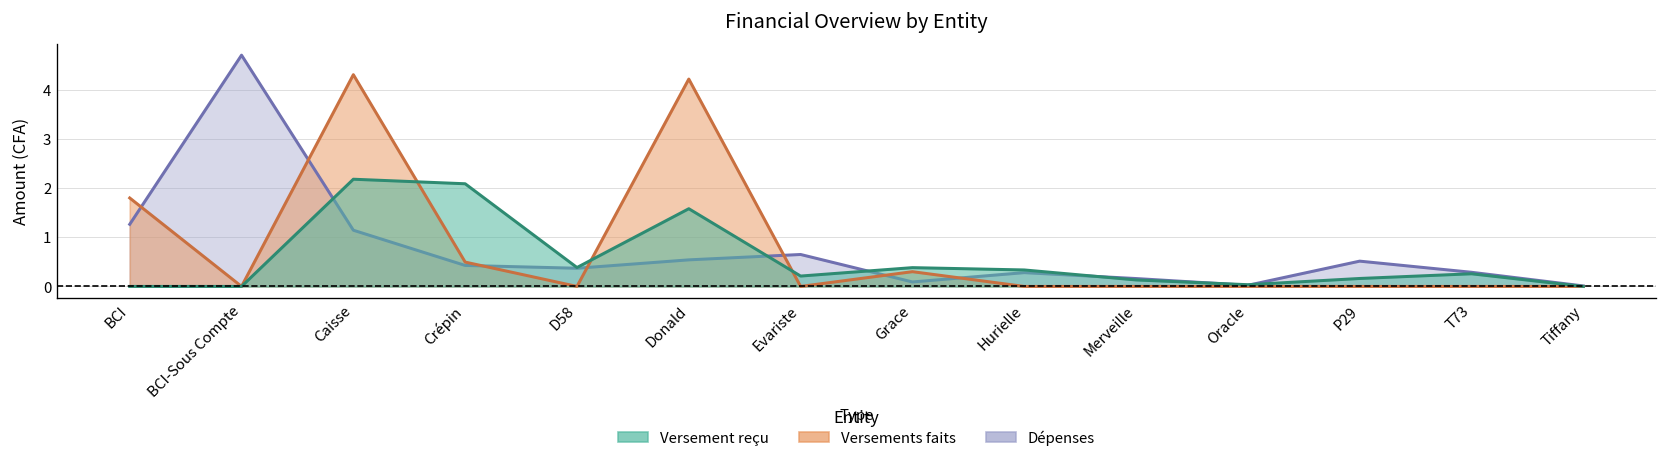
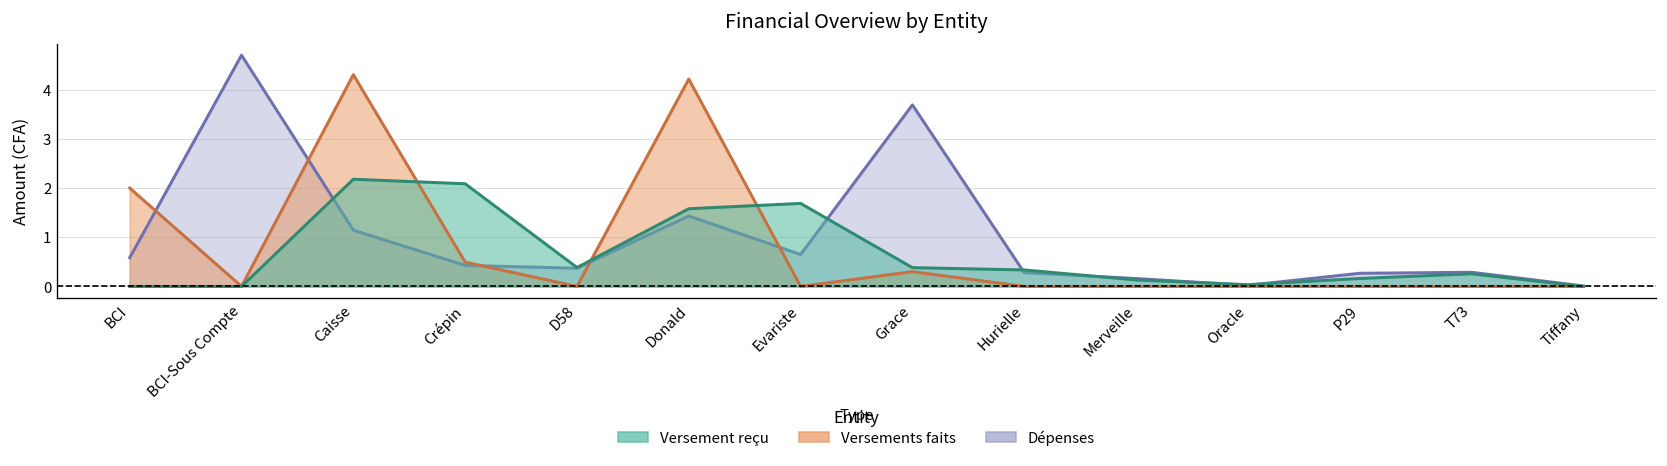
Versements faits, BCI: 1.8 -> 2.0
Dépenses, BCI: 1.3 -> 0.6
Dépenses, Donald: 0.5 -> 1.4
Versement reçu, Evariste: 0.2 -> 1.7
Dépenses, Grace: 0.1 -> 3.7
Dépenses, P29: 0.5 -> 0.3
